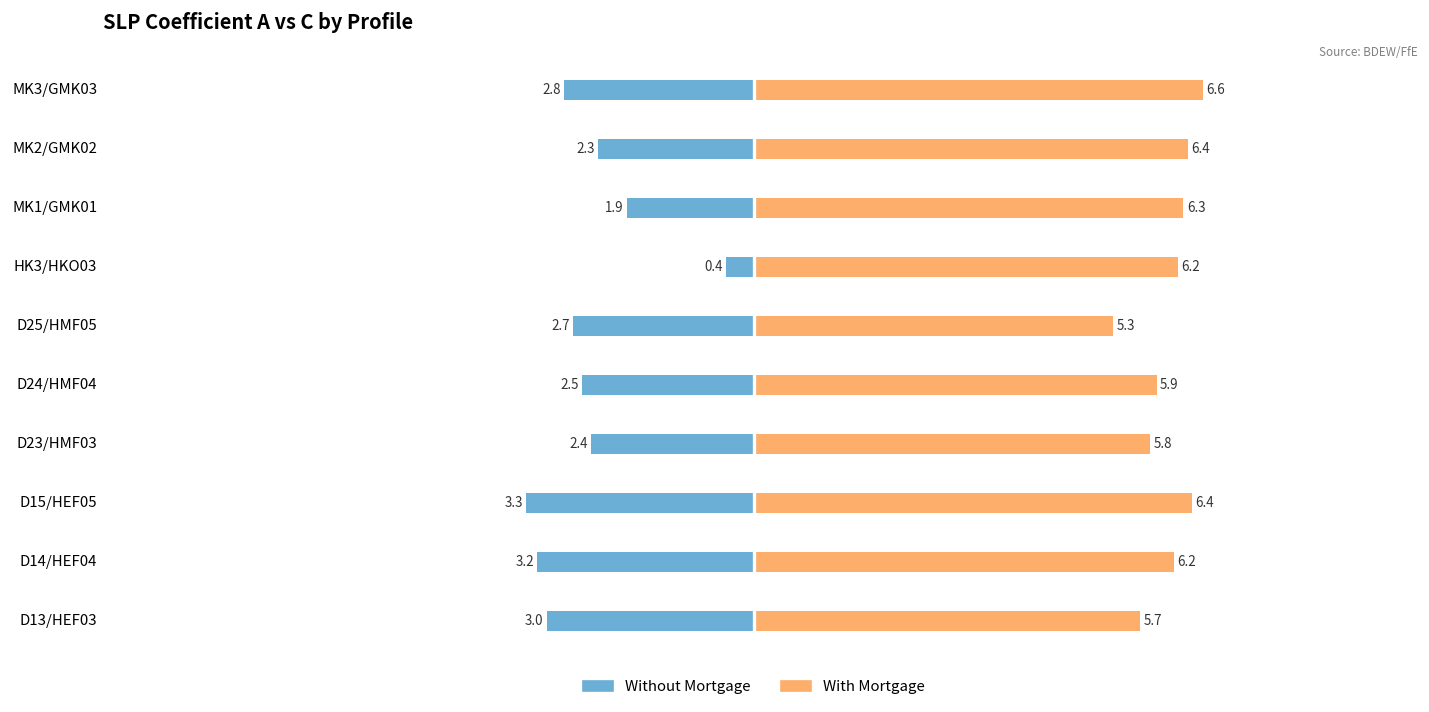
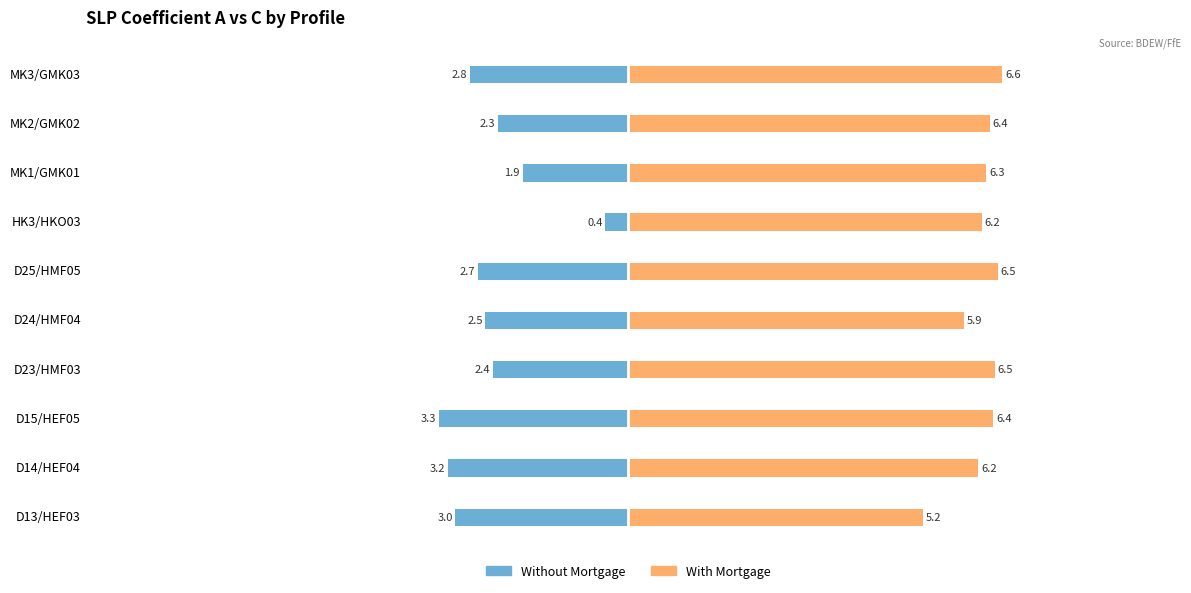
With Mortgage, D25/HMF05: 5.3 -> 6.5
With Mortgage, D23/HMF03: 5.8 -> 6.5
With Mortgage, D13/HEF03: 5.7 -> 5.2
